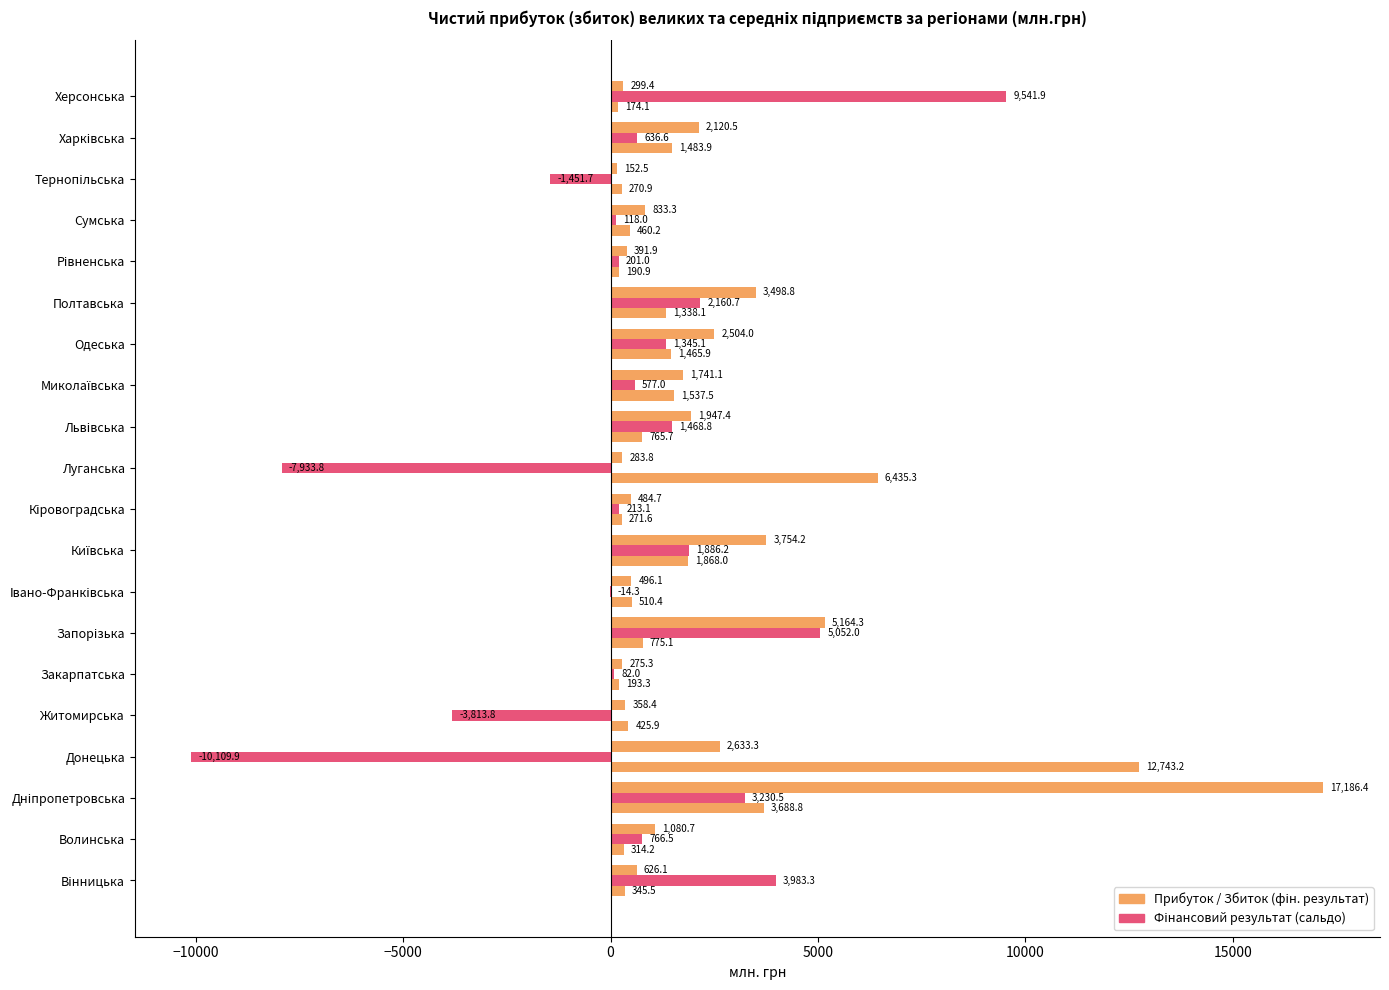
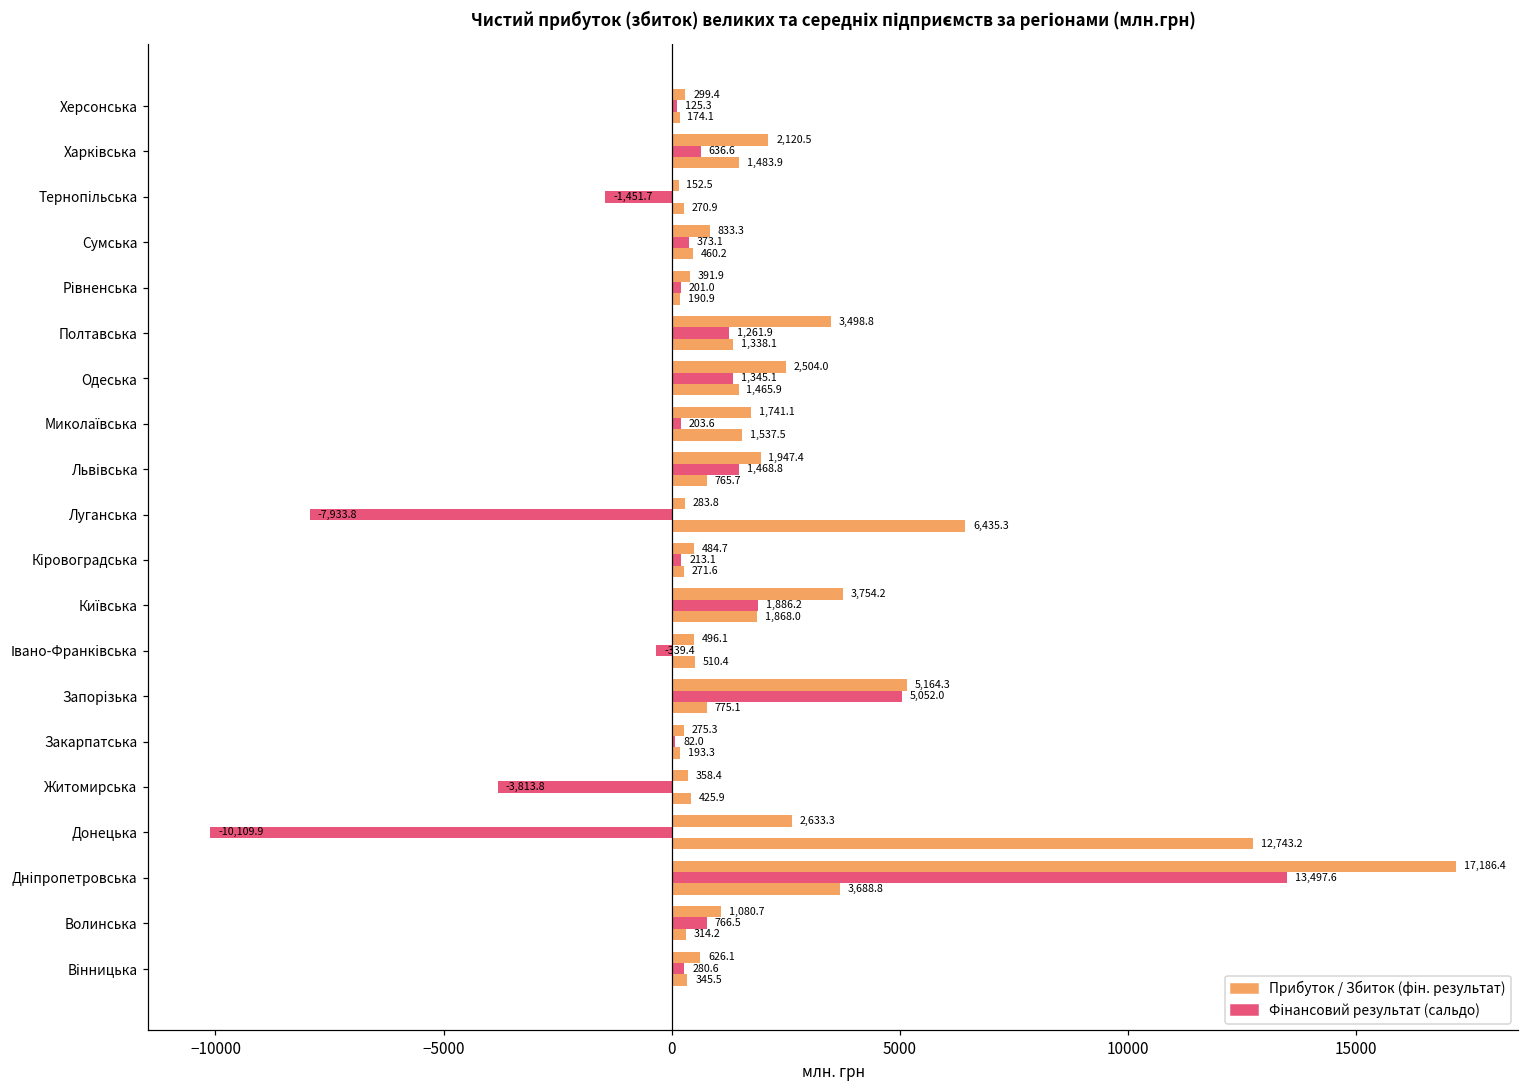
Фінансовий результат (сальдо), Херсонська: 9,541.9 -> 125.3
Фінансовий результат (сальдо), Сумська: 118.0 -> 373.1
Фінансовий результат (сальдо), Полтавська: 2,160.7 -> 1,261.9
Фінансовий результат (сальдо), Миколаївська: 577.0 -> 203.6
Фінансовий результат (сальдо), Івано-Франківська: -14.3 -> -339.4
Фінансовий результат (сальдо), Дніпропетровська: 3,230.5 -> 13,497.6
Фінансовий результат (сальдо), Вінницька: 3,983.3 -> 280.6
